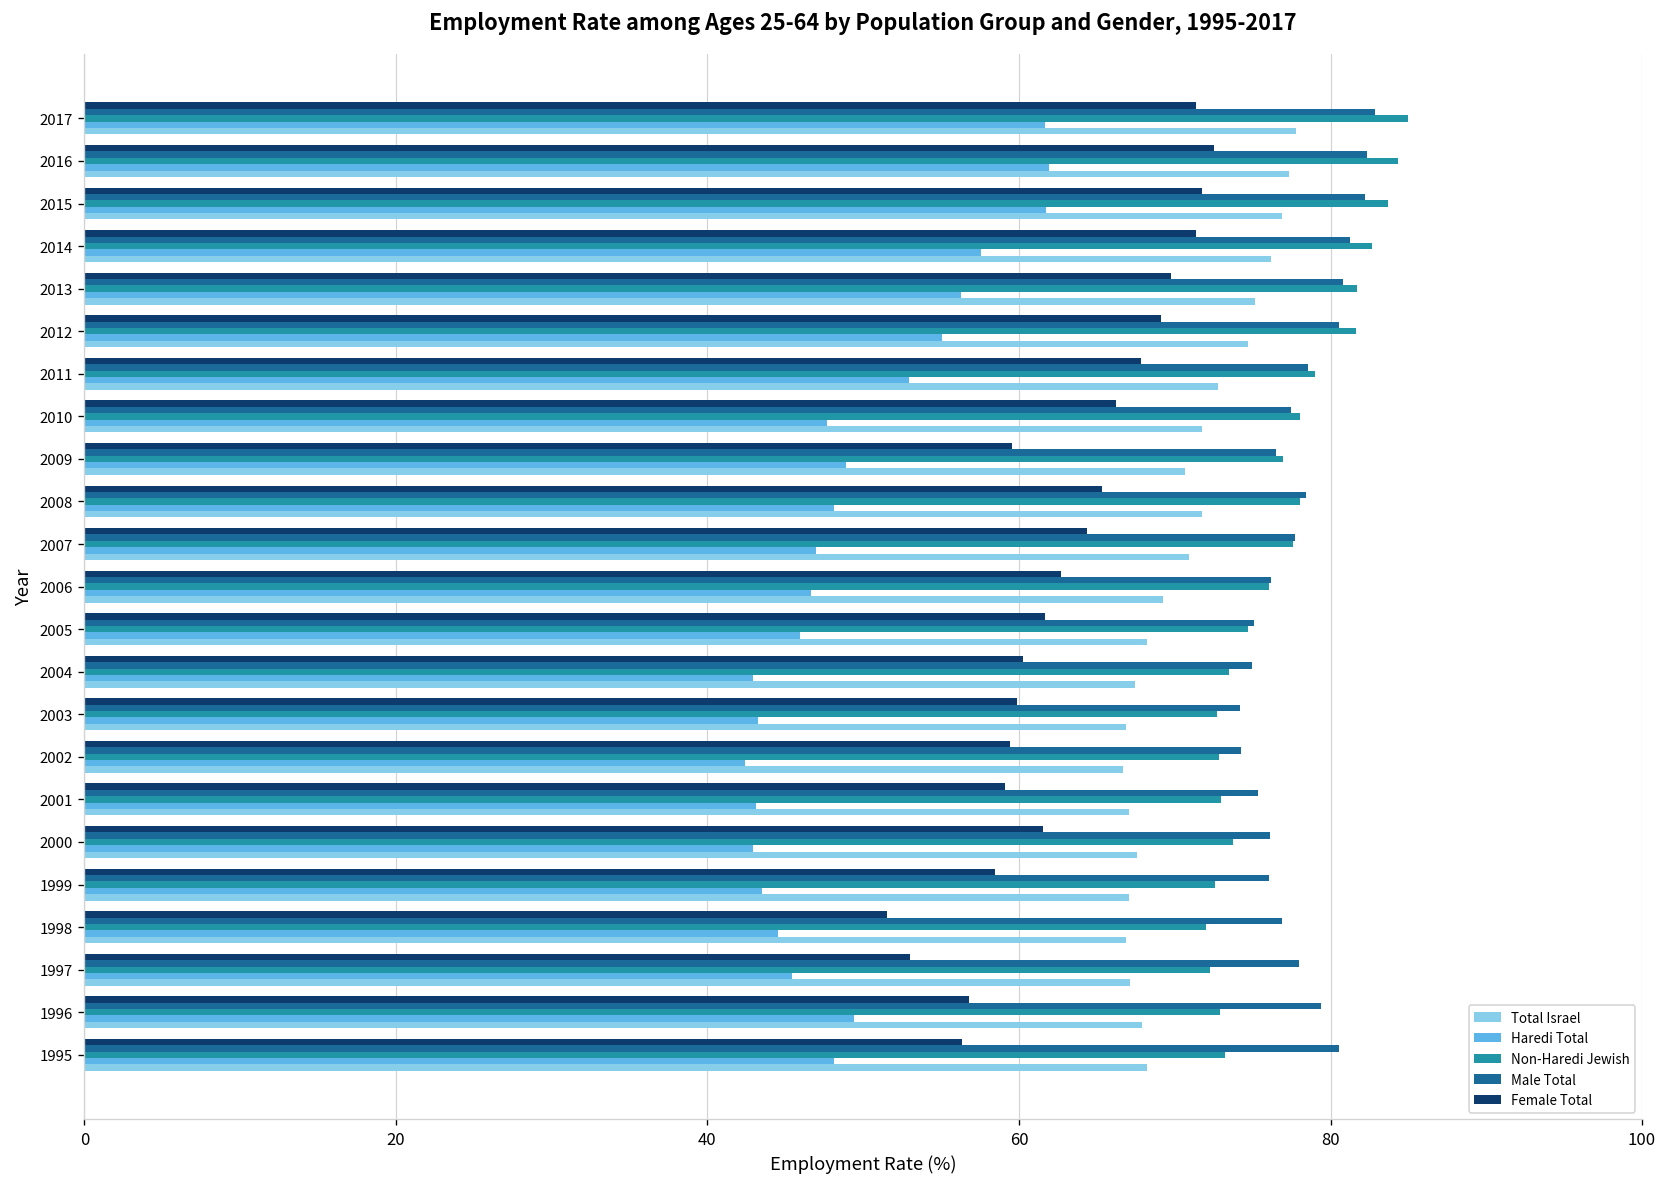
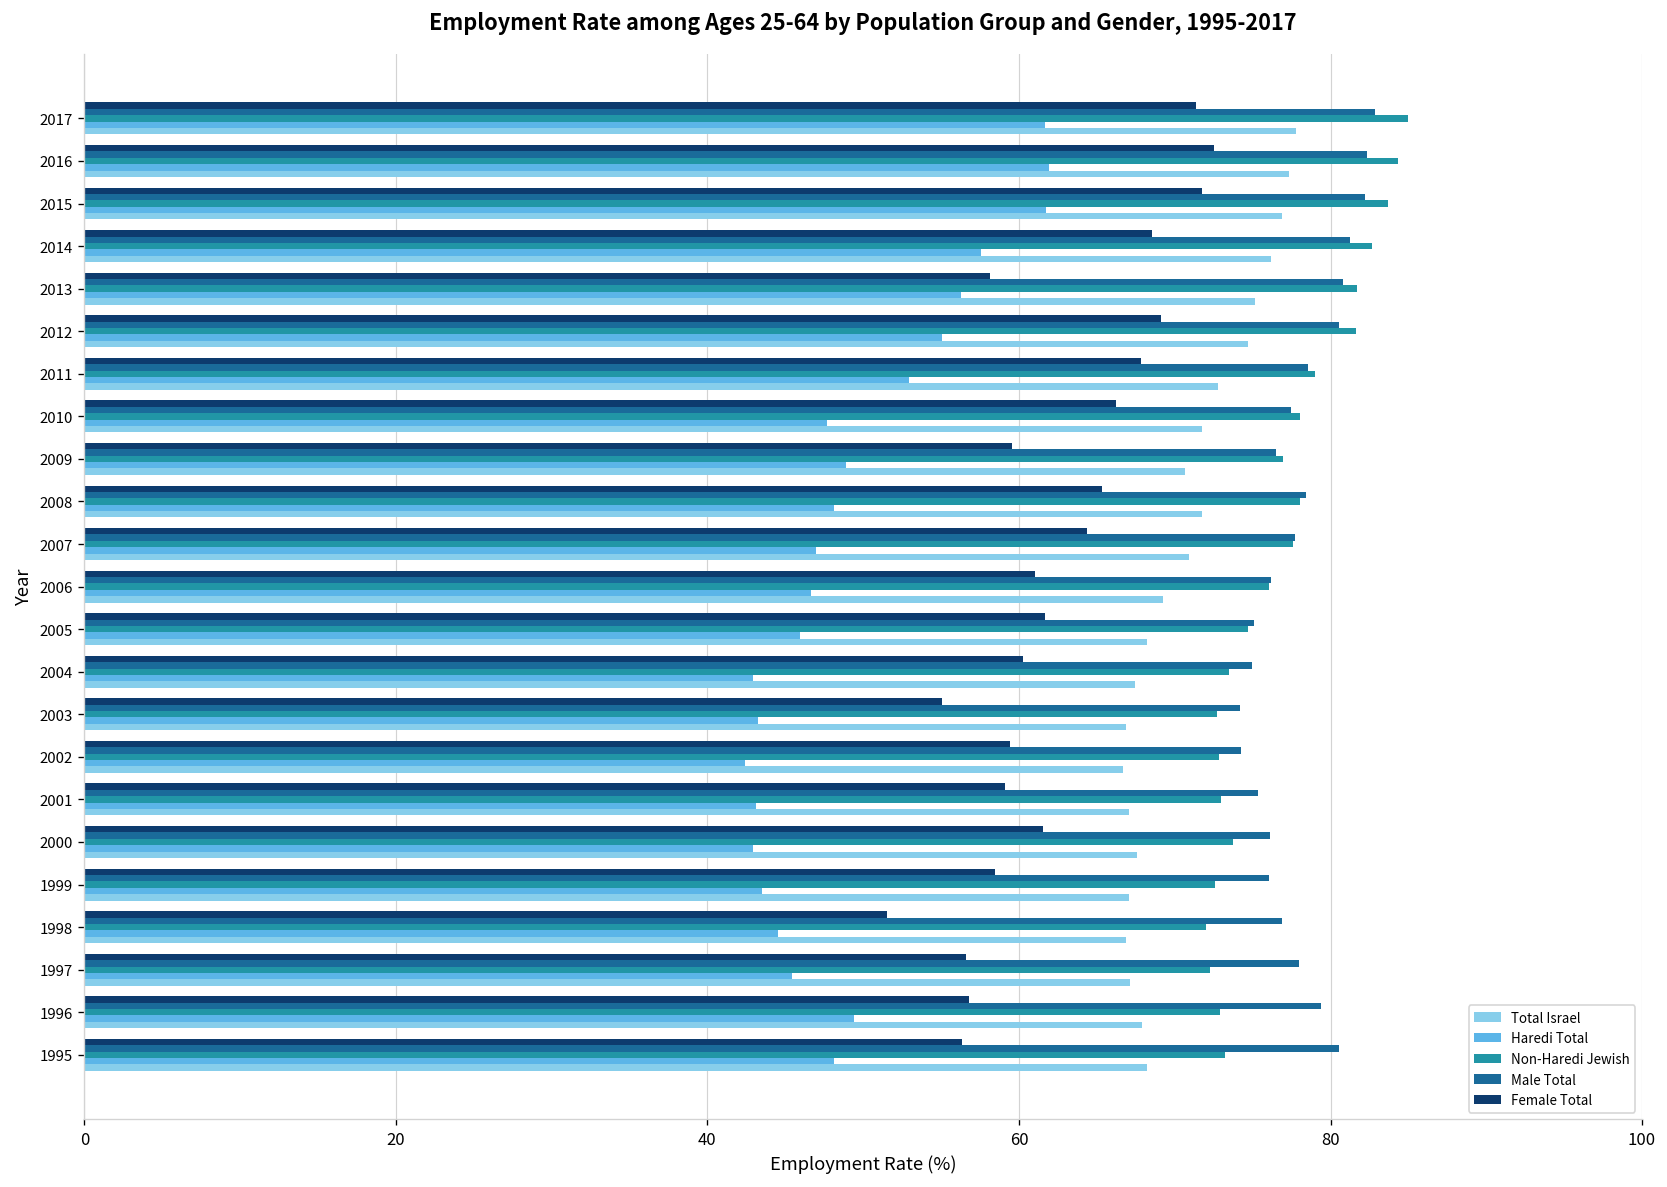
Female Total, 2014: 71.4 -> 68.5
Female Total, 2013: 69.7 -> 58.2
Female Total, 2006: 62.7 -> 61.0
Female Total, 2003: 59.9 -> 55.1
Female Total, 1997: 53.0 -> 56.6
